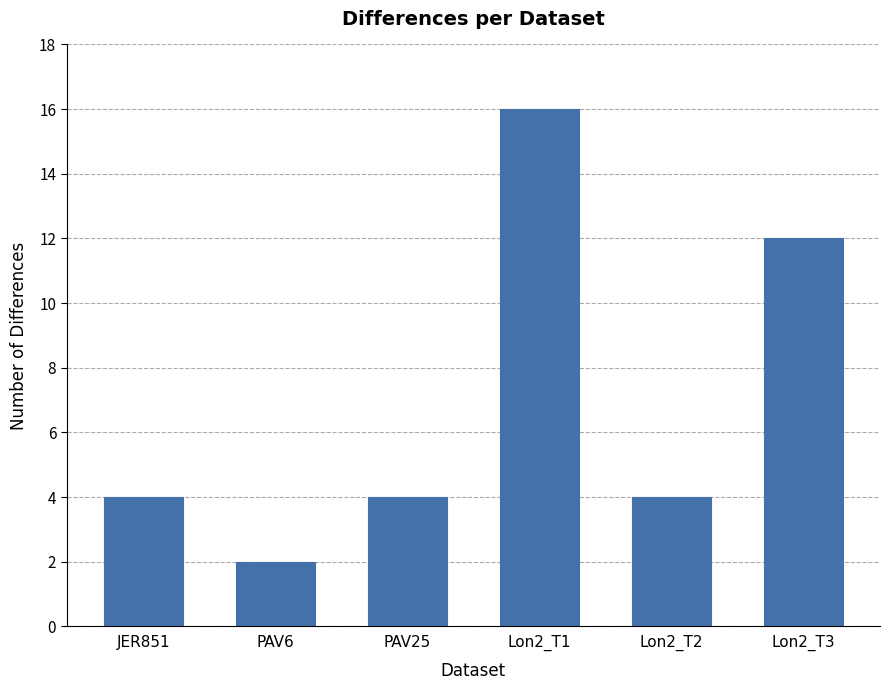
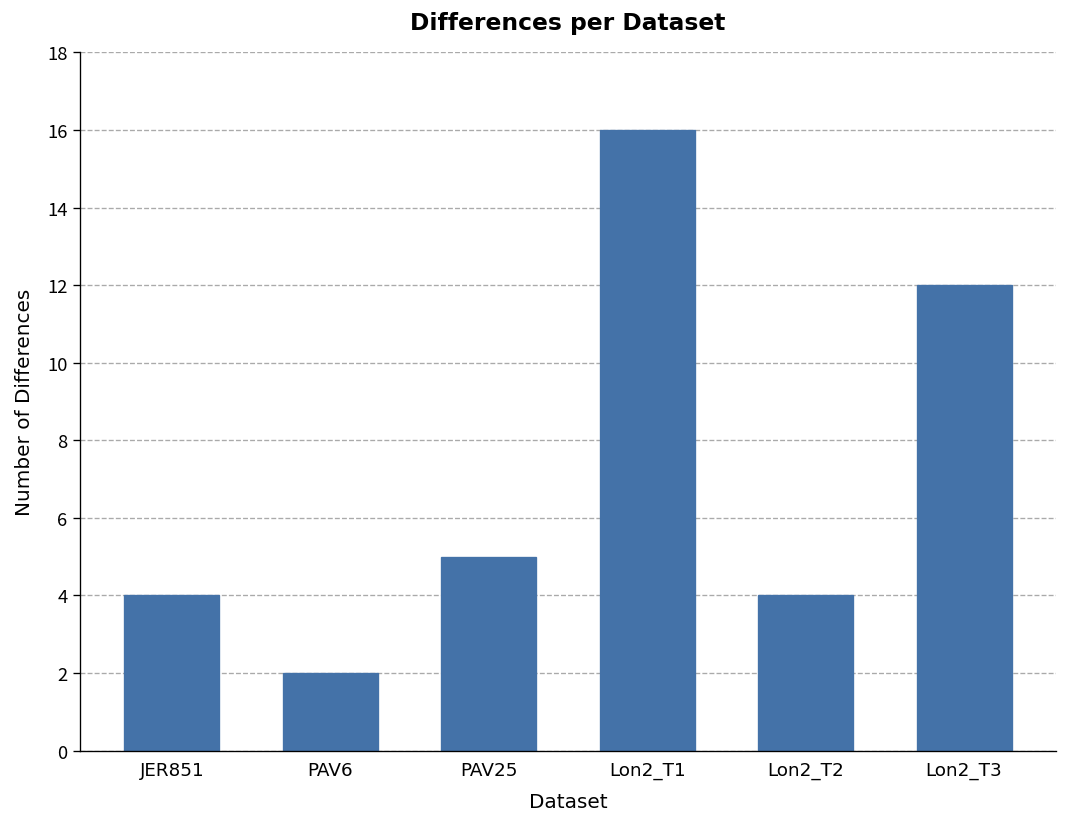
PAV25: 4 -> 5
